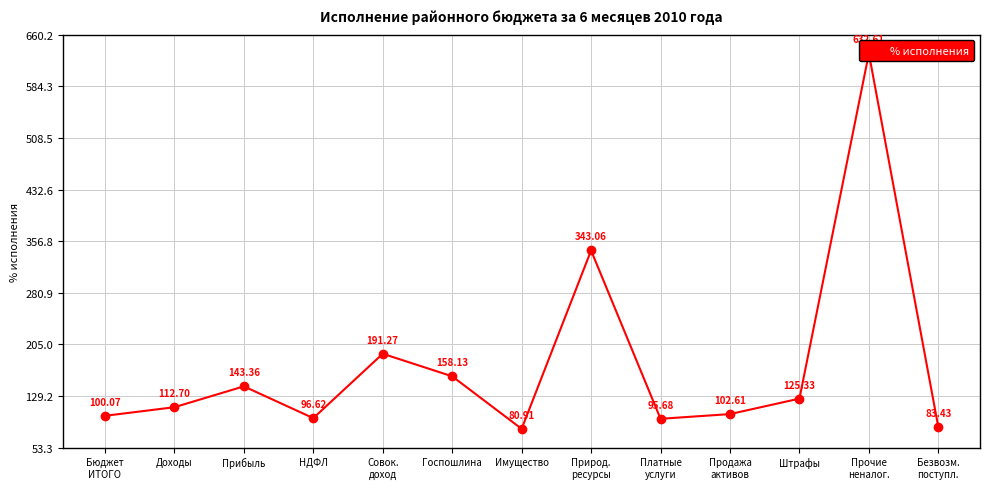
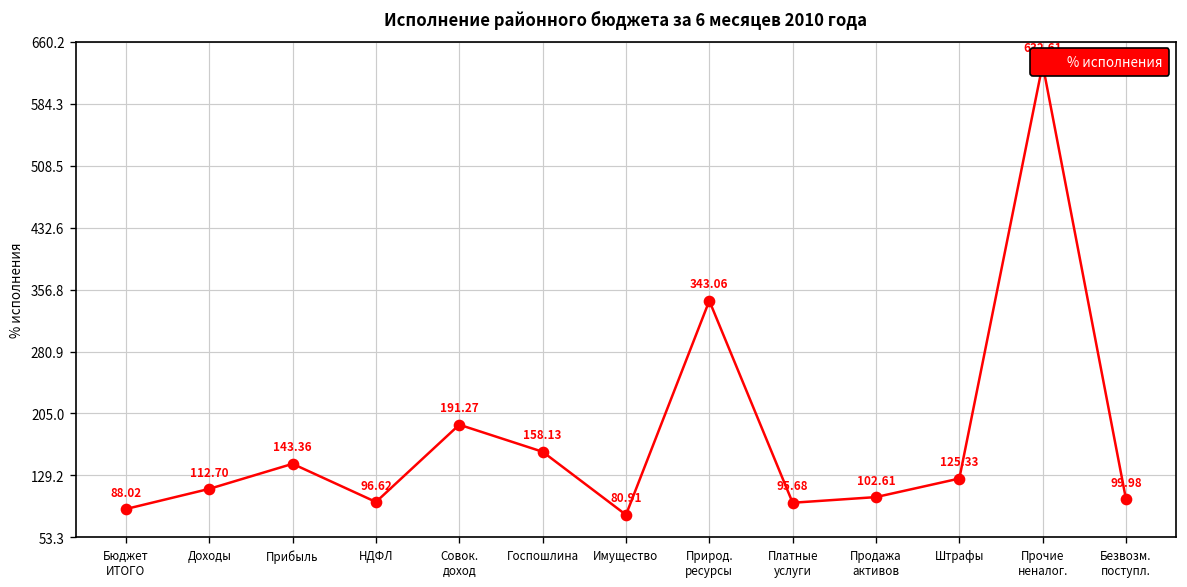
Бюджет ИТОГО: 100.07 -> 88.02
Безвозм. поступл.: 83.43 -> 99.98
